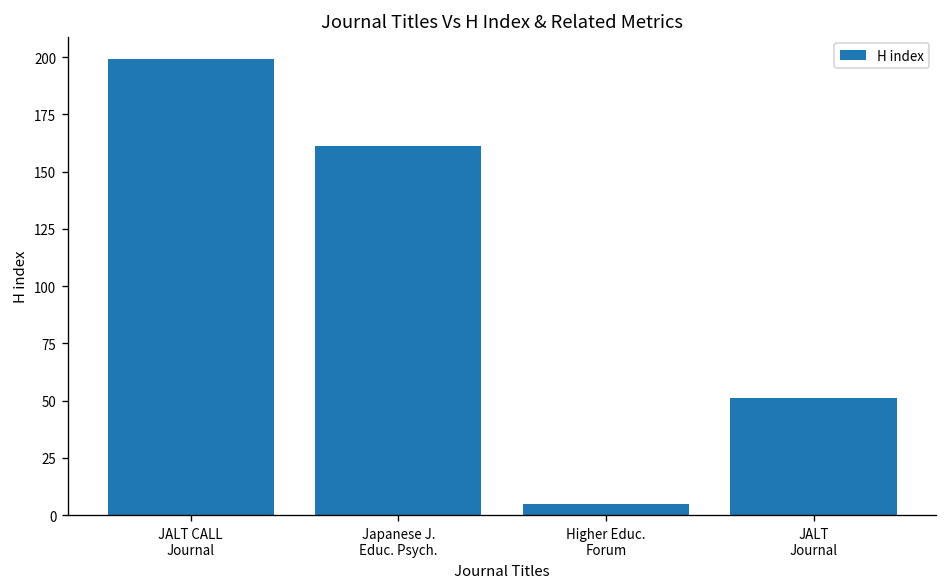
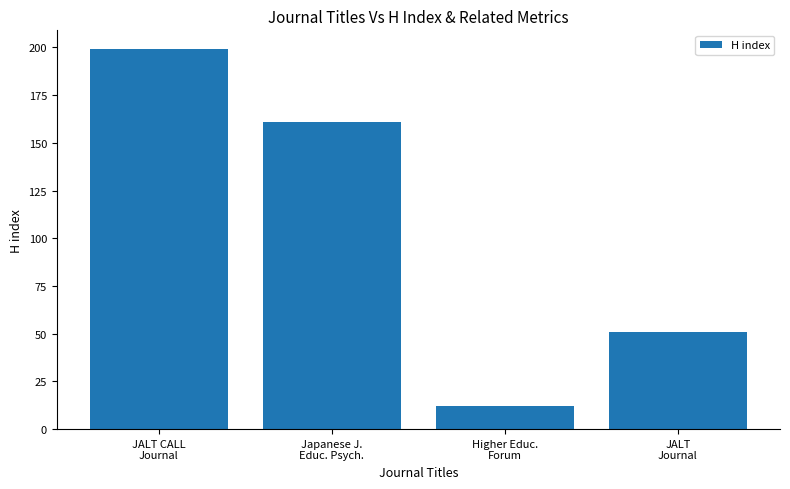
Higher Educ. Forum: 5 -> 12
